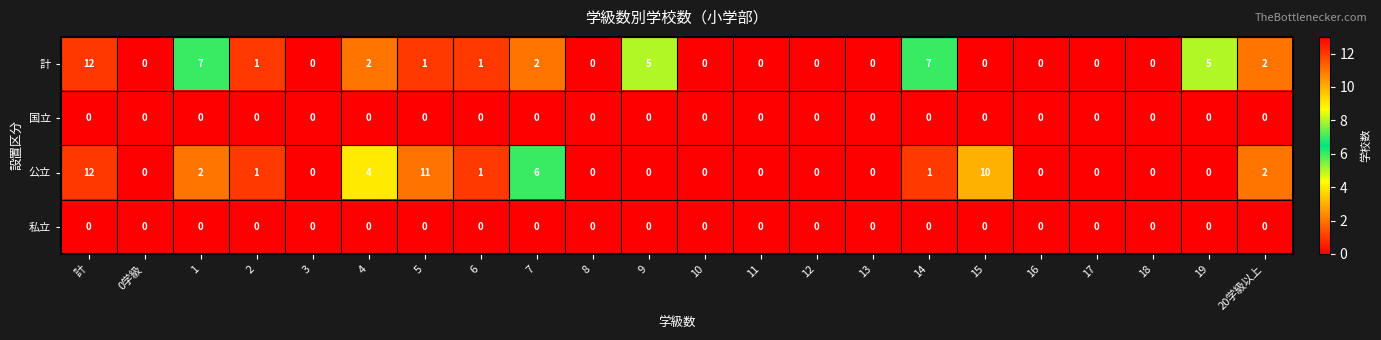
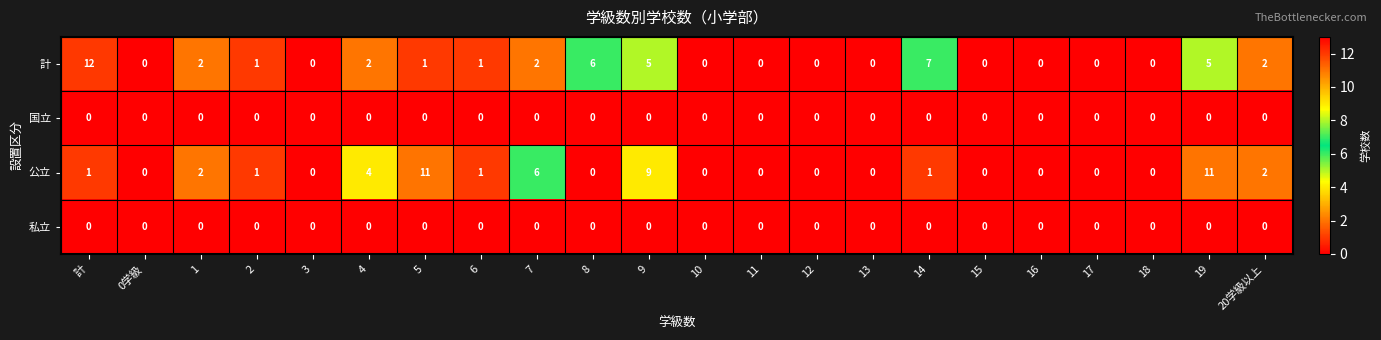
計, 1: 7 -> 2
計, 8: 0 -> 6
公立, 計: 12 -> 1
公立, 9: 0 -> 9
公立, 15: 10 -> 0
公立, 19: 0 -> 11
